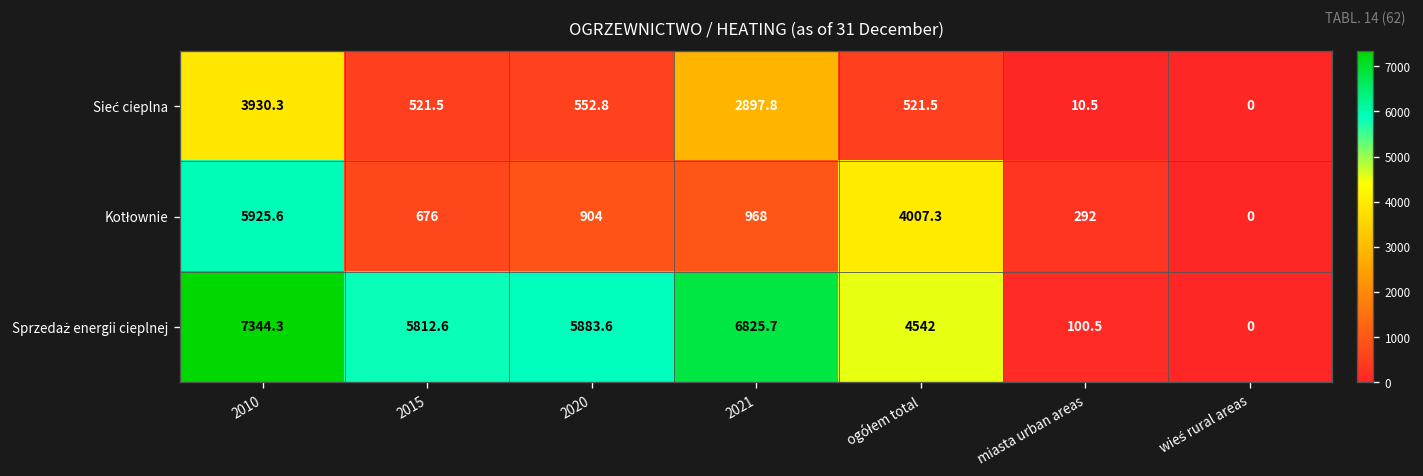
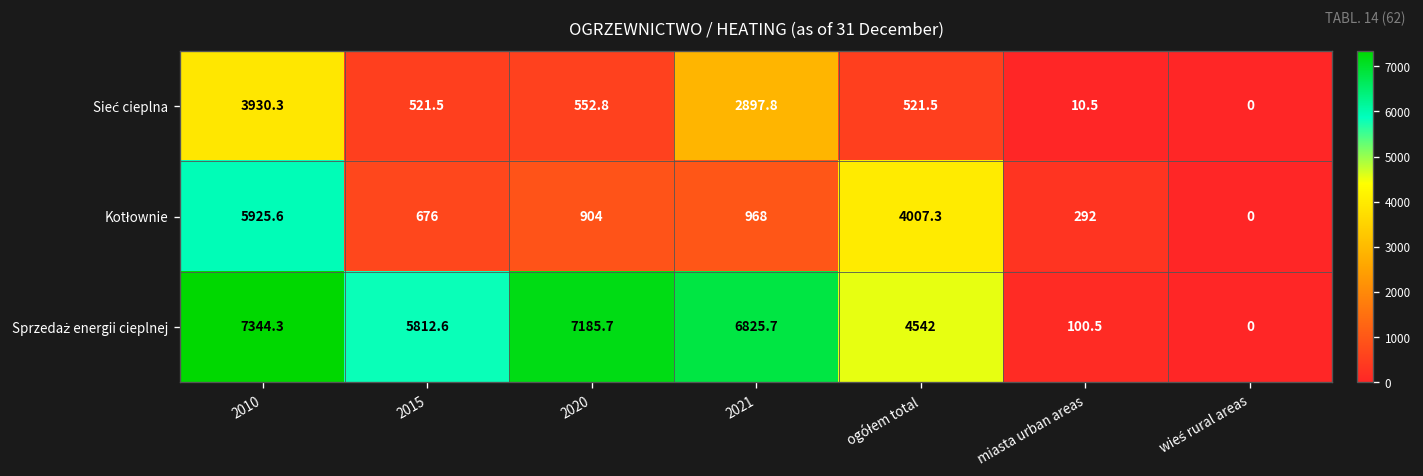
Sprzedaż energii cieplnej, 2020: 5883.6 -> 7185.7
